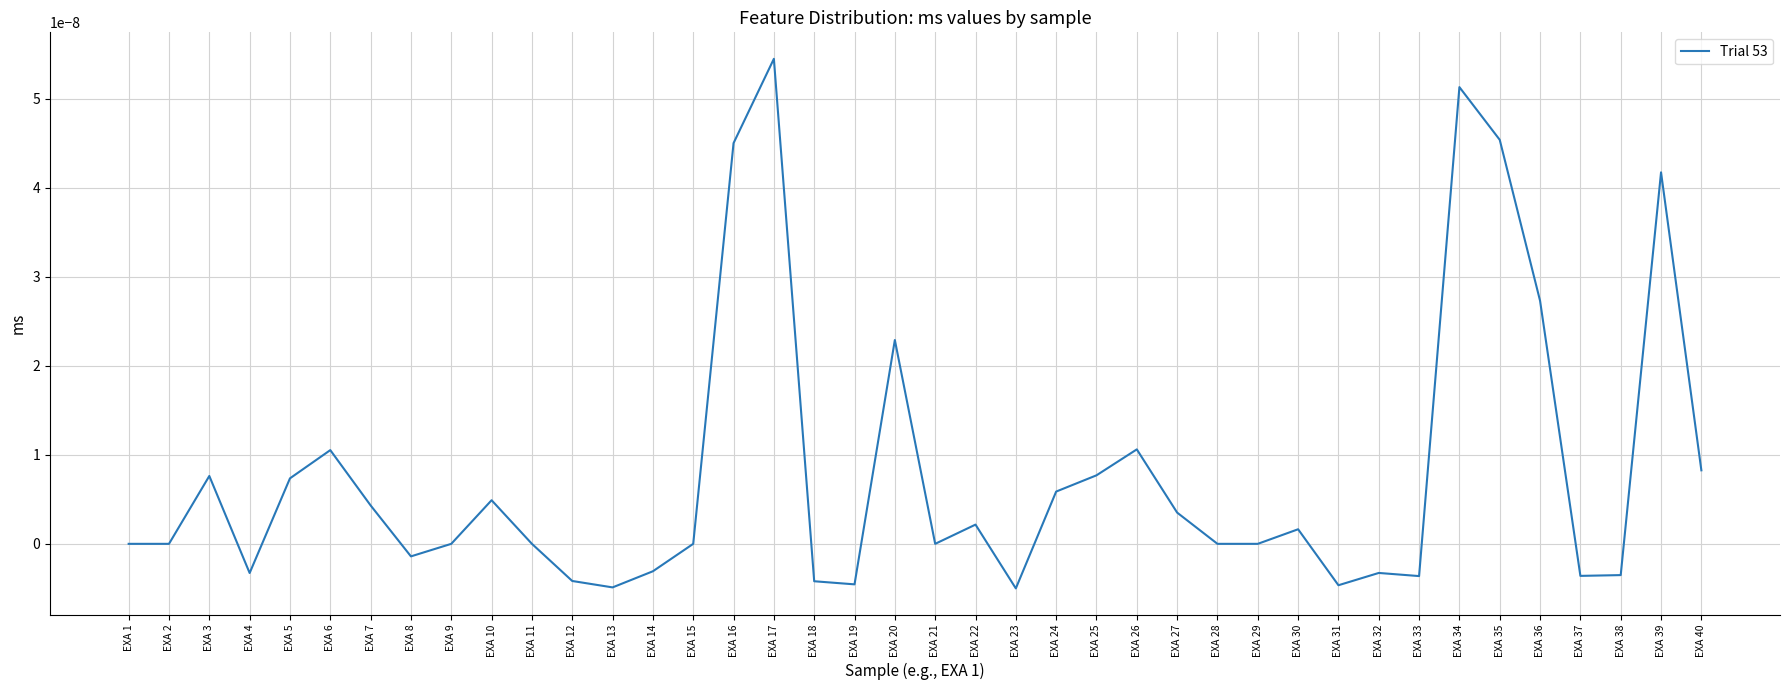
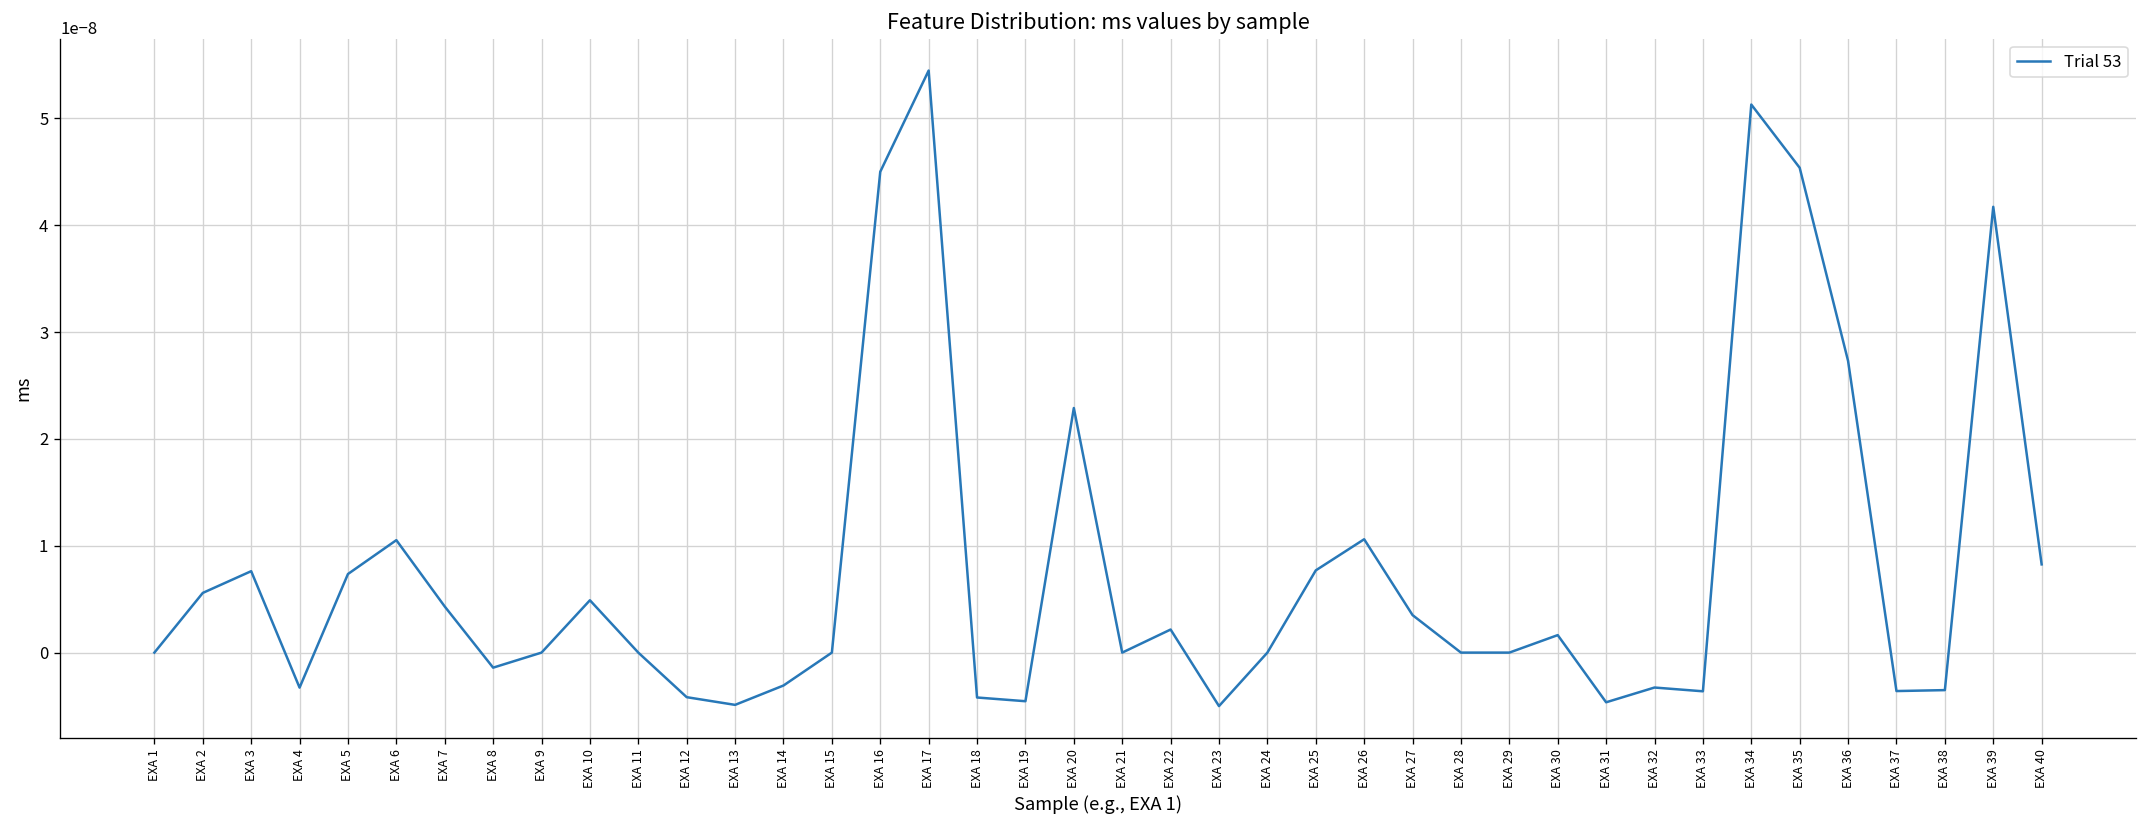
EXA 2: 0.00000000 -> 0.00000001
EXA 24: 0.00000001 -> 0.00000000
